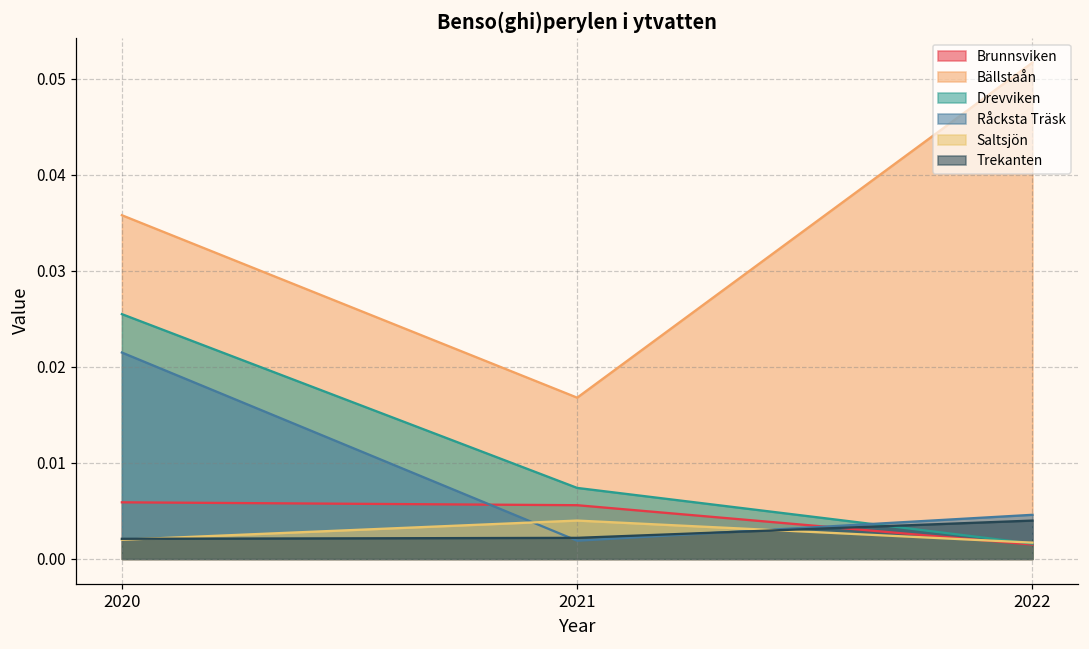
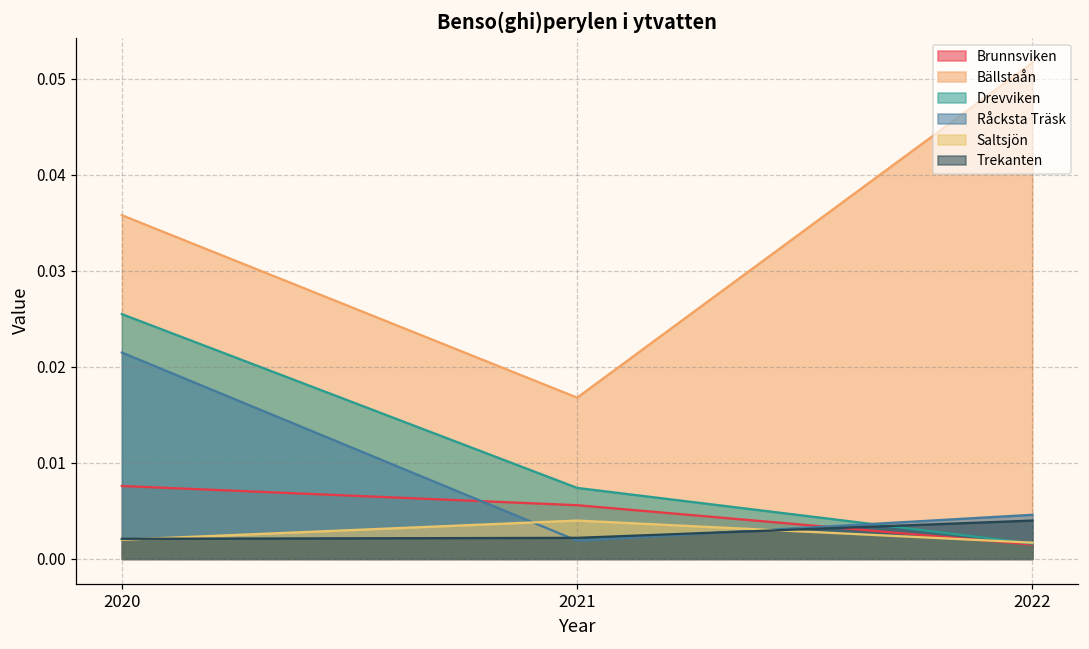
Brunnsviken, 2020: 0.006 -> 0.008
